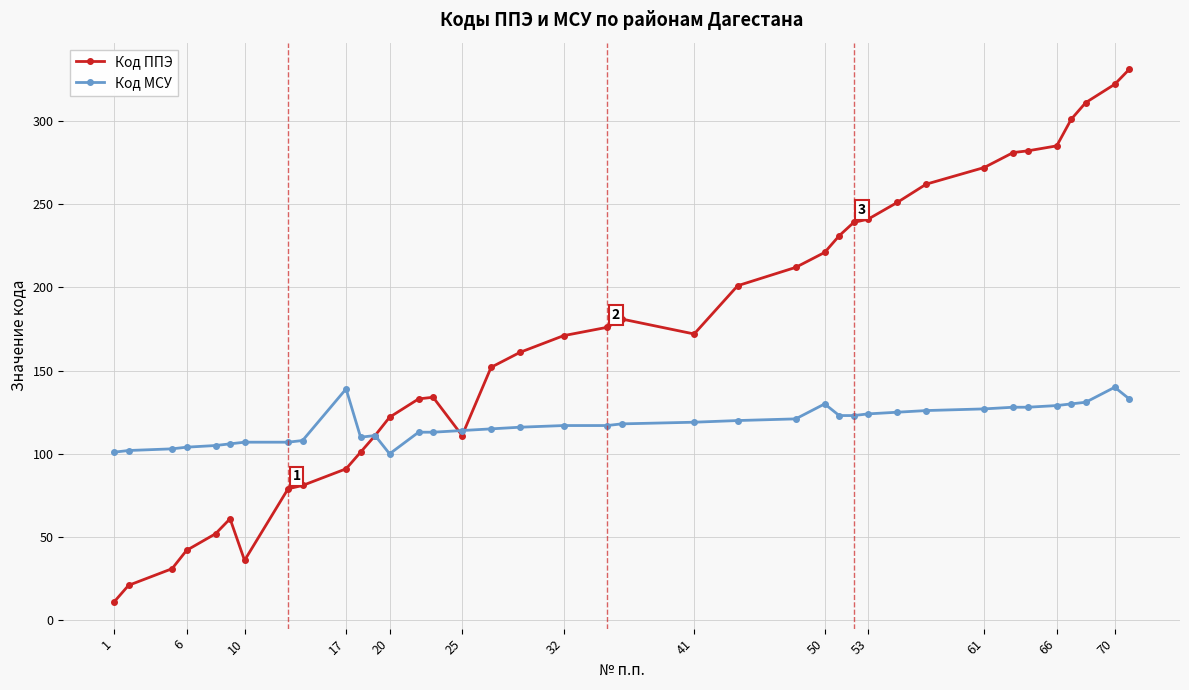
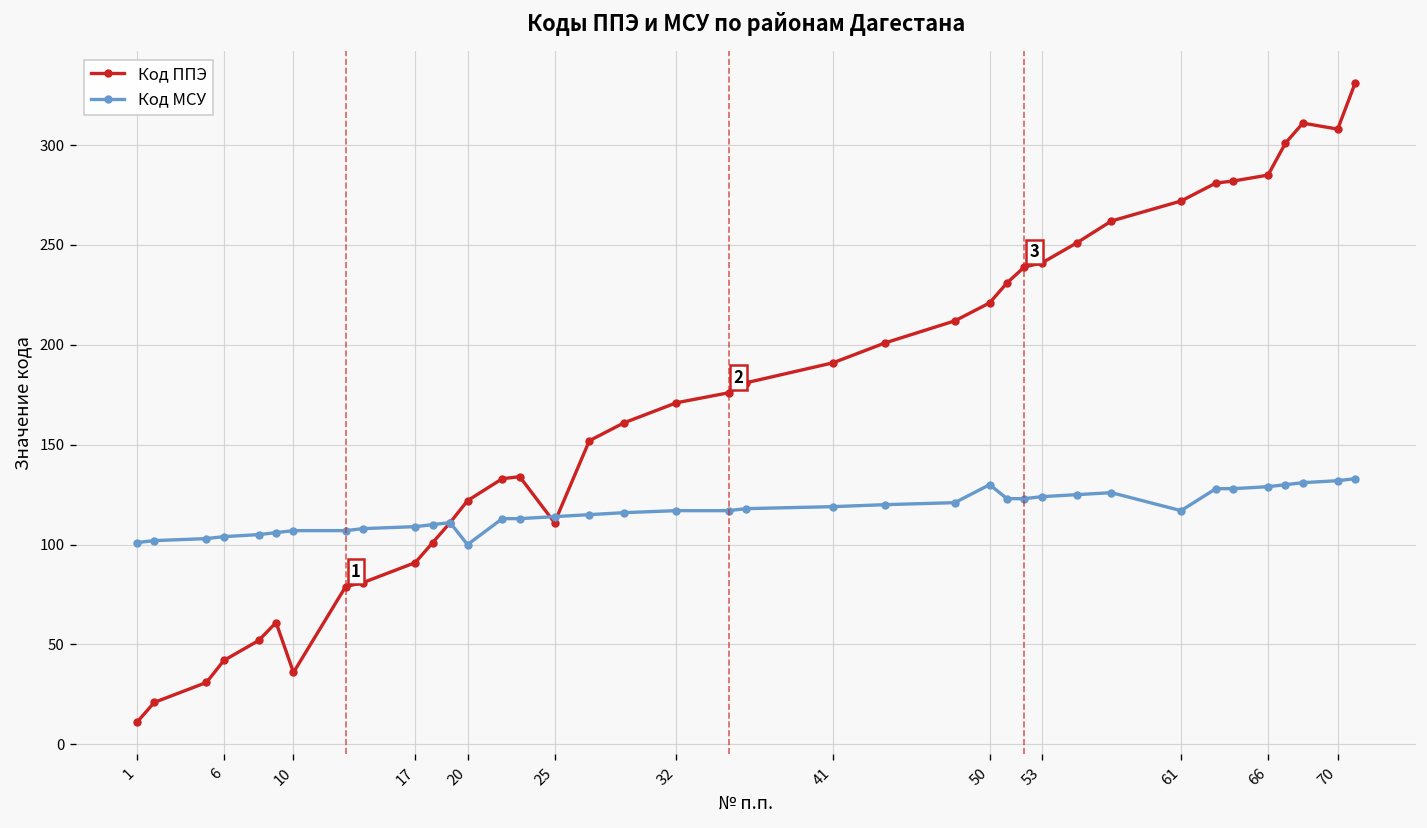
Код МСУ, 17: 139 -> 109
Код ППЭ, 41: 172 -> 191
Код МСУ, 61: 127 -> 117
Код ППЭ, 70: 322 -> 308
Код МСУ, 70: 140 -> 132
